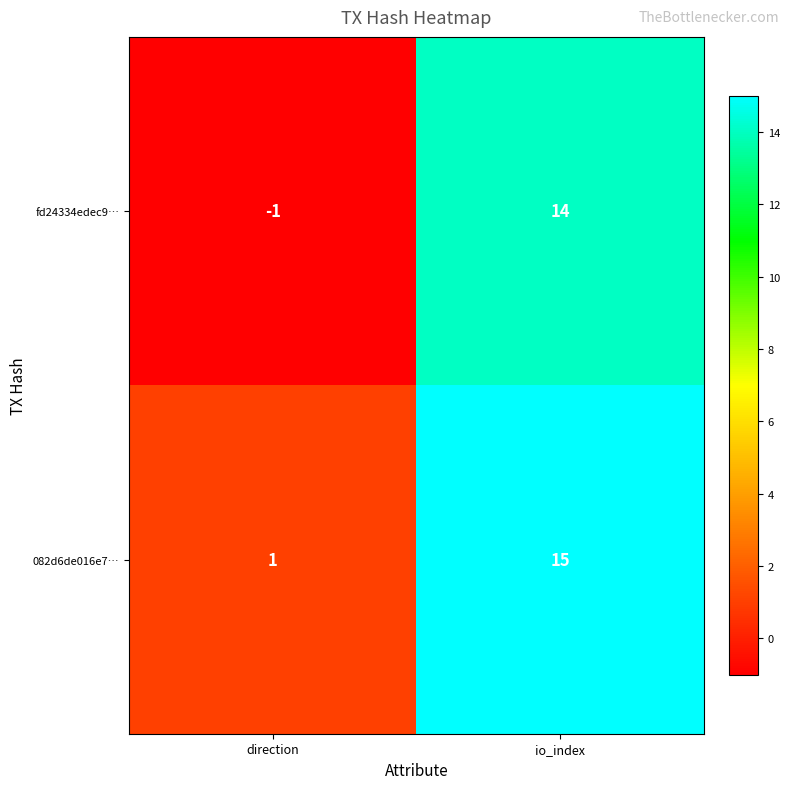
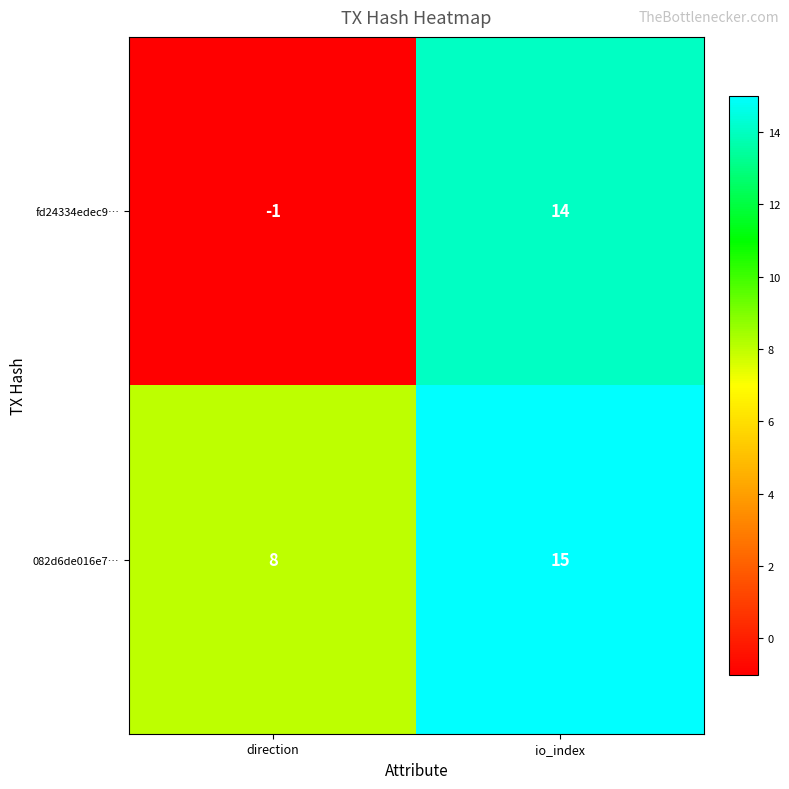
082d6de016e7…, direction: 1 -> 8
